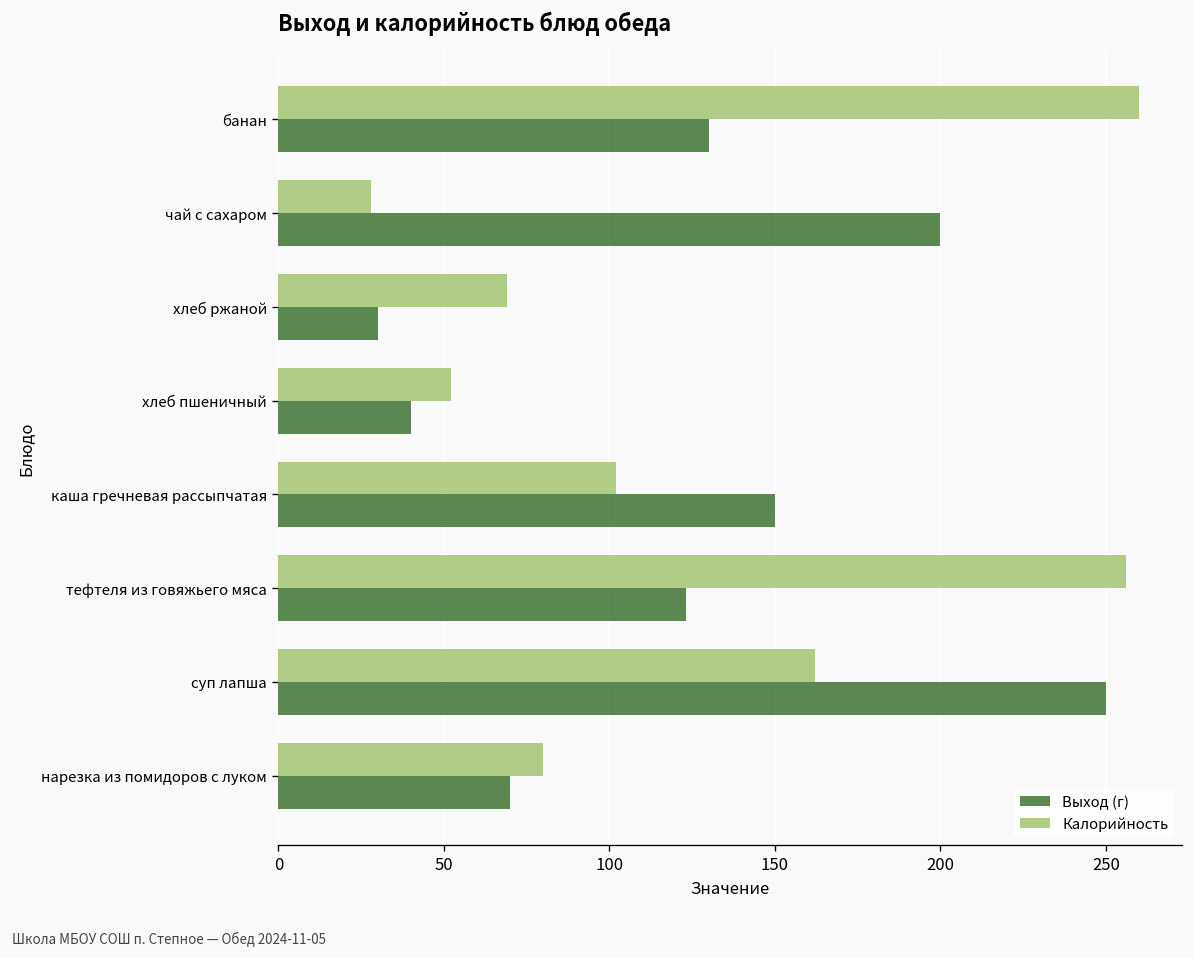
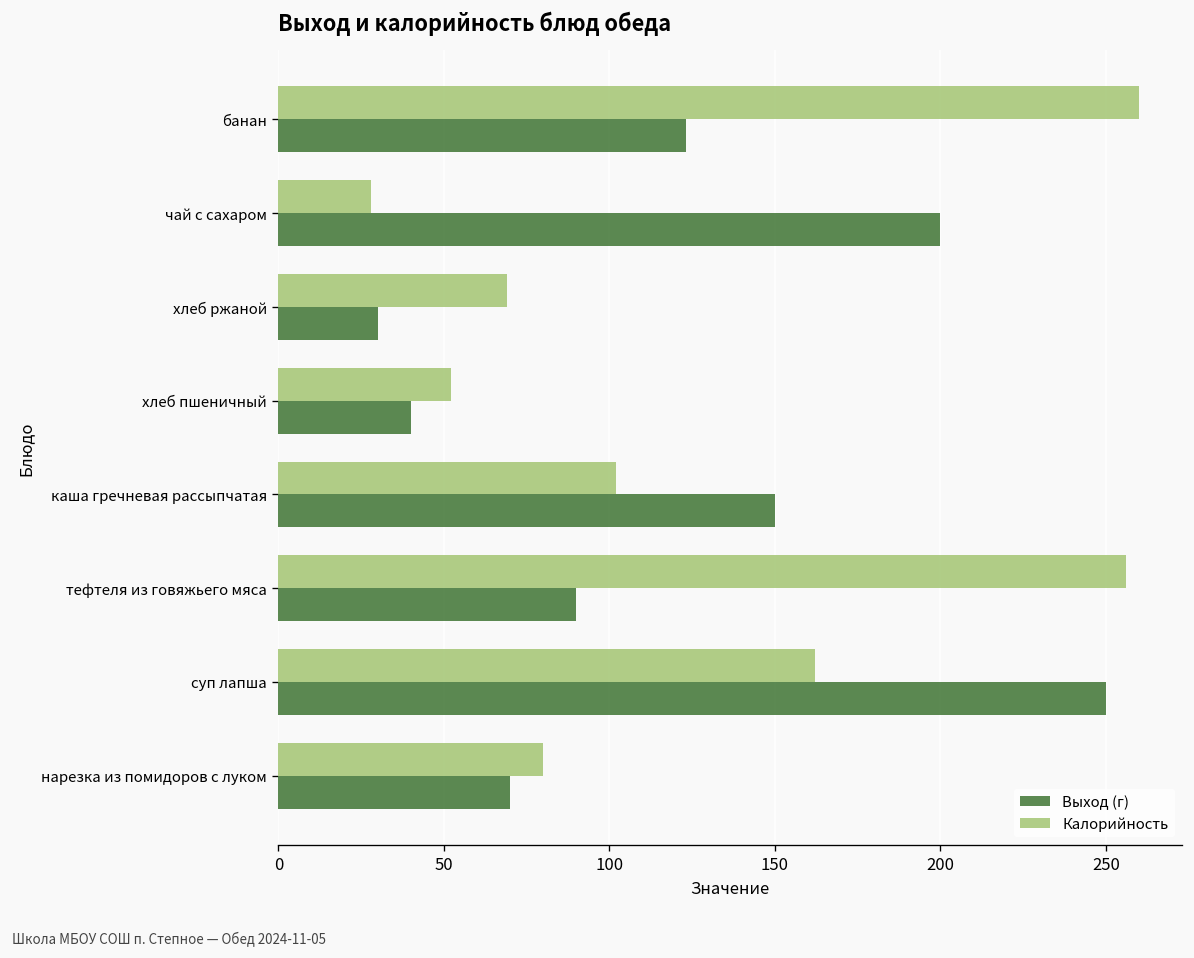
Выход (г), банан: 130 -> 123
Выход (г), тефтеля из говяжьего мяса: 123 -> 90
